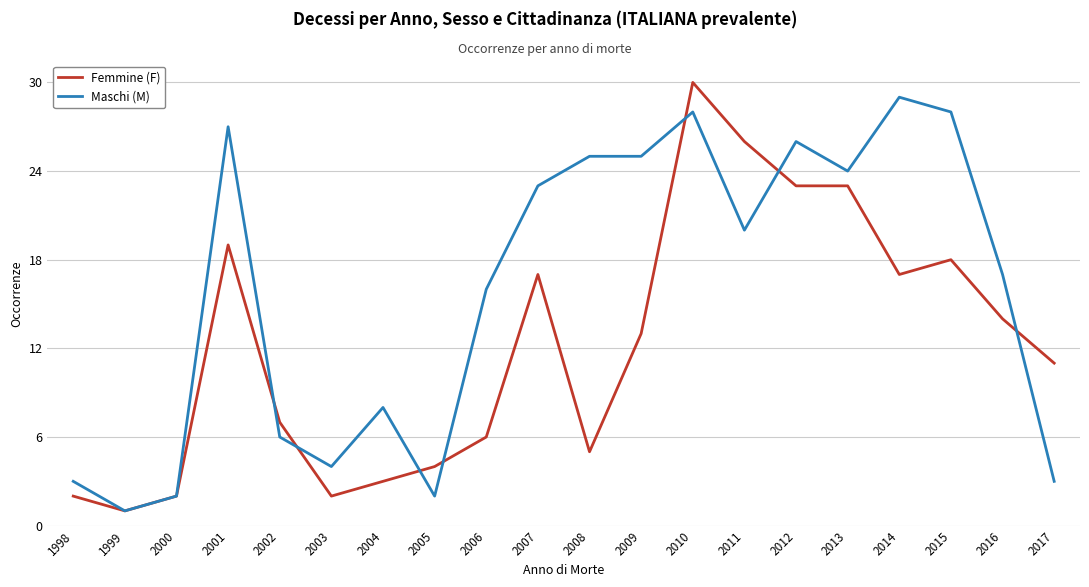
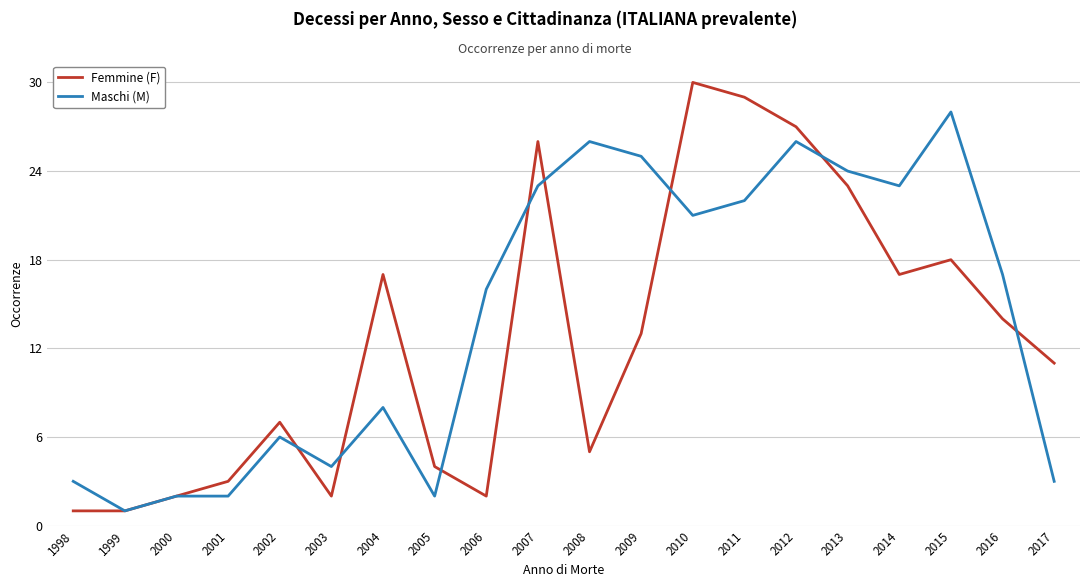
Femmine (F), 1998: 2 -> 1
Femmine (F), 2001: 19 -> 3
Maschi (M), 2001: 27 -> 2
Femmine (F), 2004: 3 -> 17
Femmine (F), 2006: 6 -> 2
Femmine (F), 2007: 17 -> 26
Maschi (M), 2008: 25 -> 26
Maschi (M), 2010: 28 -> 21
Femmine (F), 2011: 26 -> 29
Maschi (M), 2011: 20 -> 22
Femmine (F), 2012: 23 -> 27
Maschi (M), 2014: 29 -> 23
